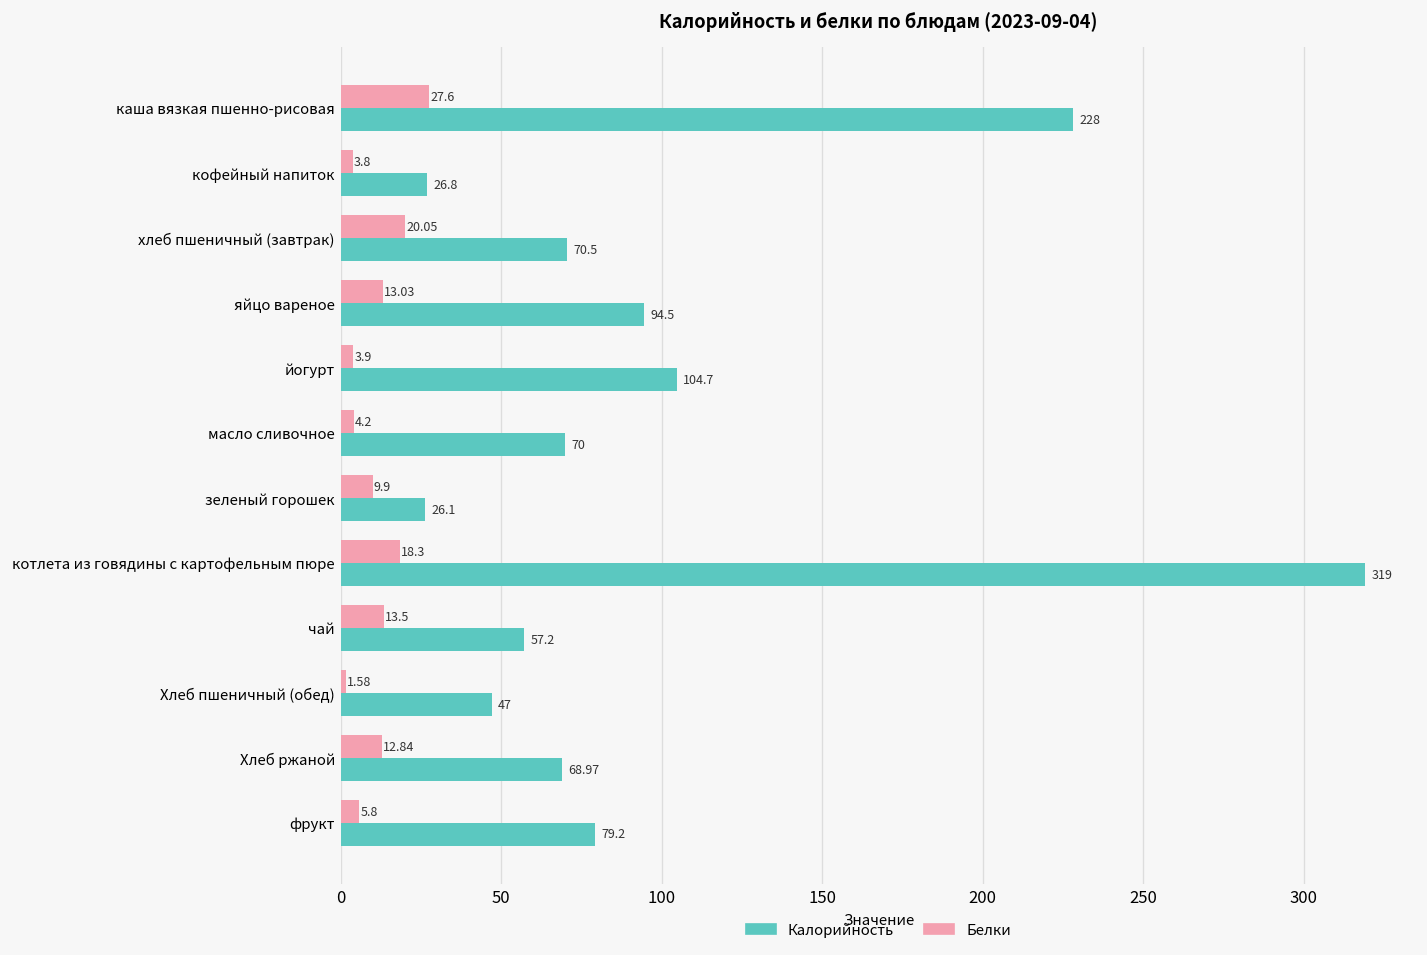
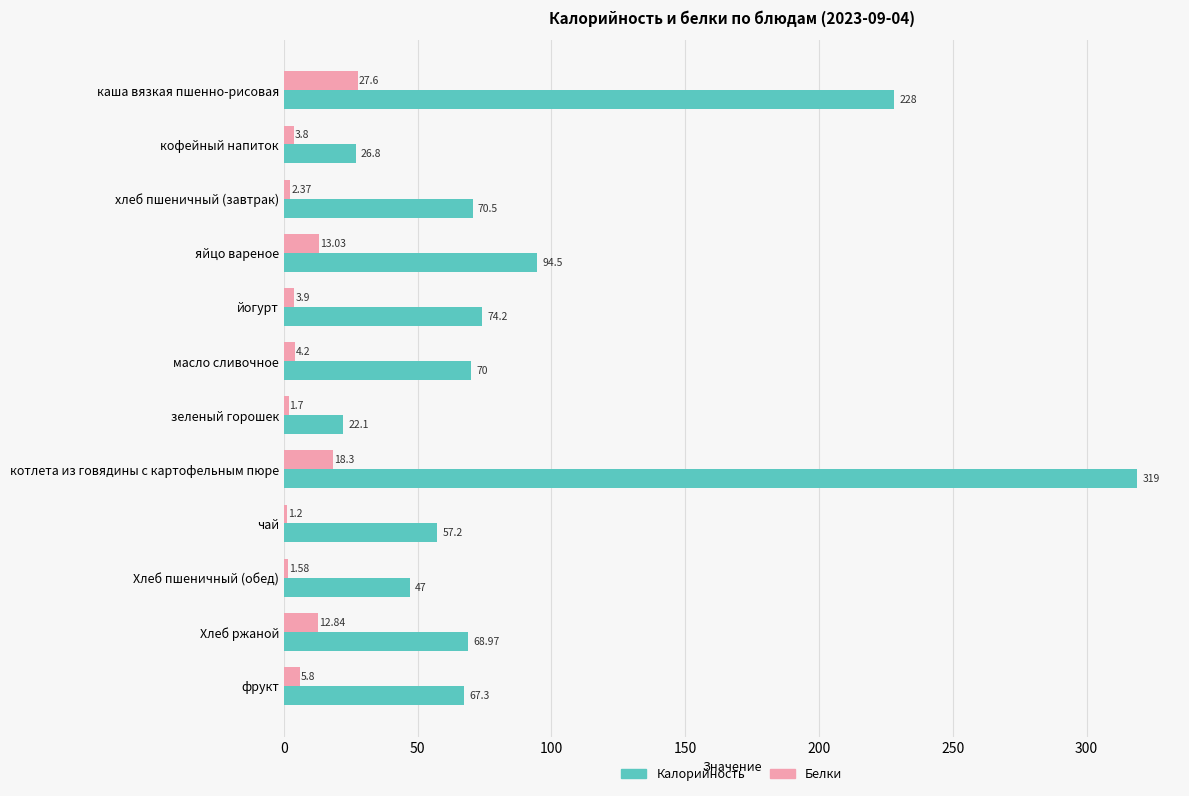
Белки, хлеб пшеничный (завтрак): 20.05 -> 2.37
Калорийность, йогурт: 104.7 -> 74.2
Белки, зеленый горошек: 9.9 -> 1.7
Калорийность, зеленый горошек: 26.1 -> 22.1
Белки, чай: 13.5 -> 1.2
Калорийность, фрукт: 79.2 -> 67.3
